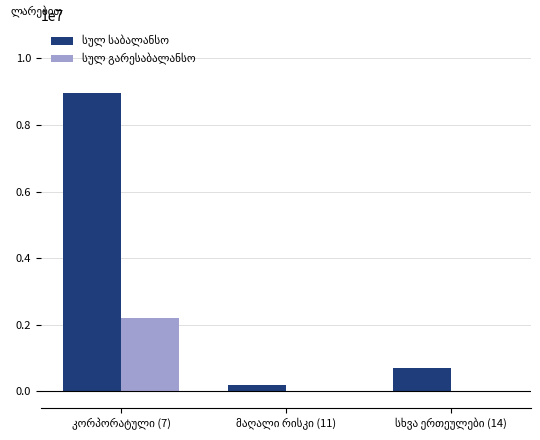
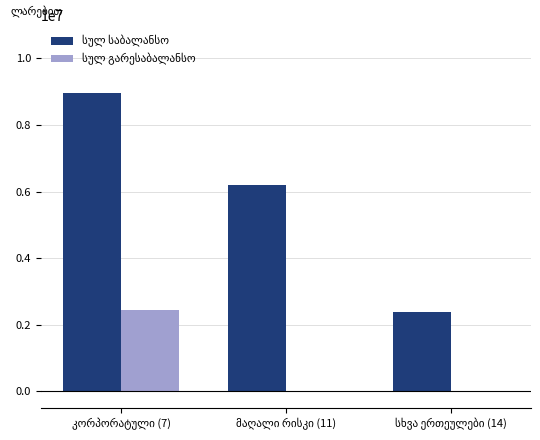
სულ გარესაბალანსო, კორპორატული (7): 2200000 -> 2400000
სულ საბალანსო, მაღალი რისკი (11): 200000 -> 6200000
სულ საბალანსო, სხვა ერთეულები (14): 700000 -> 2400000
